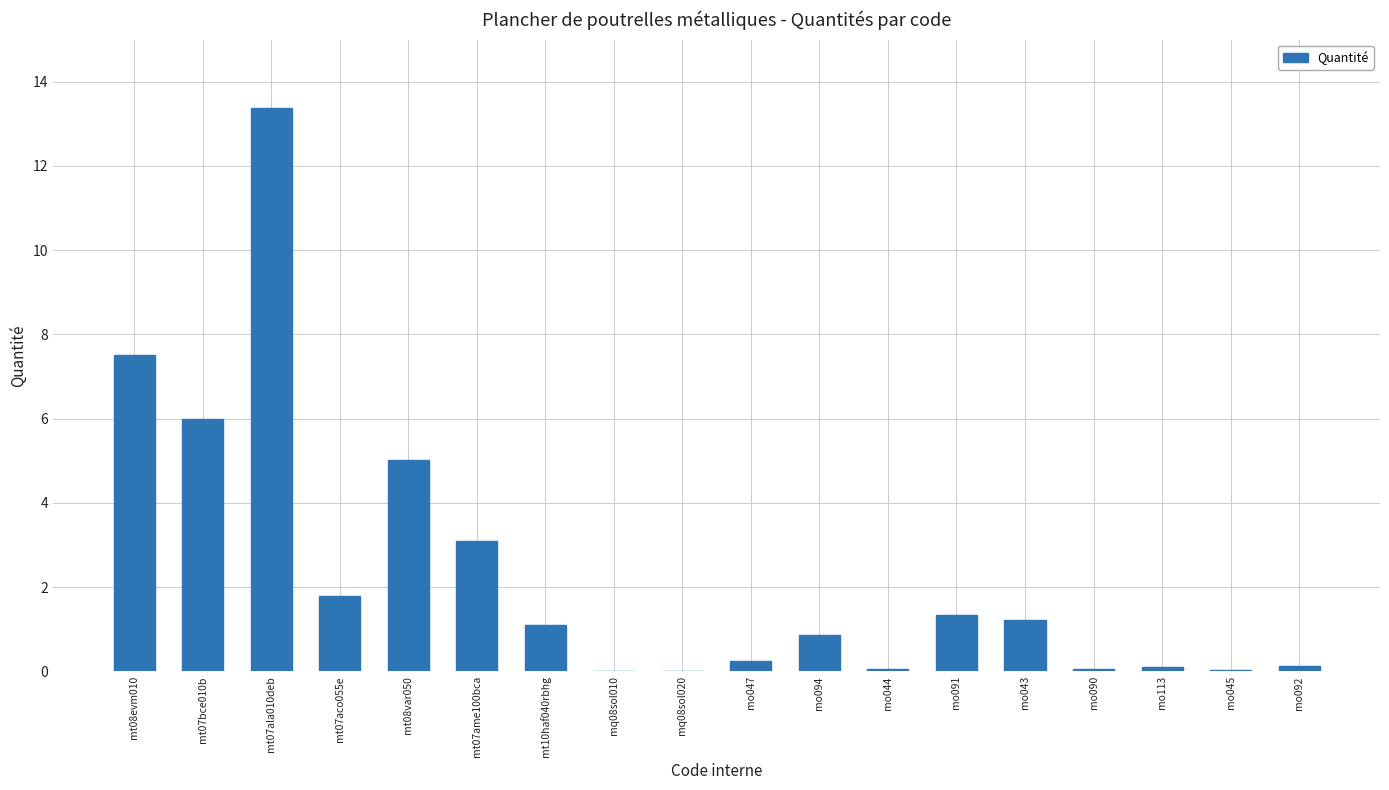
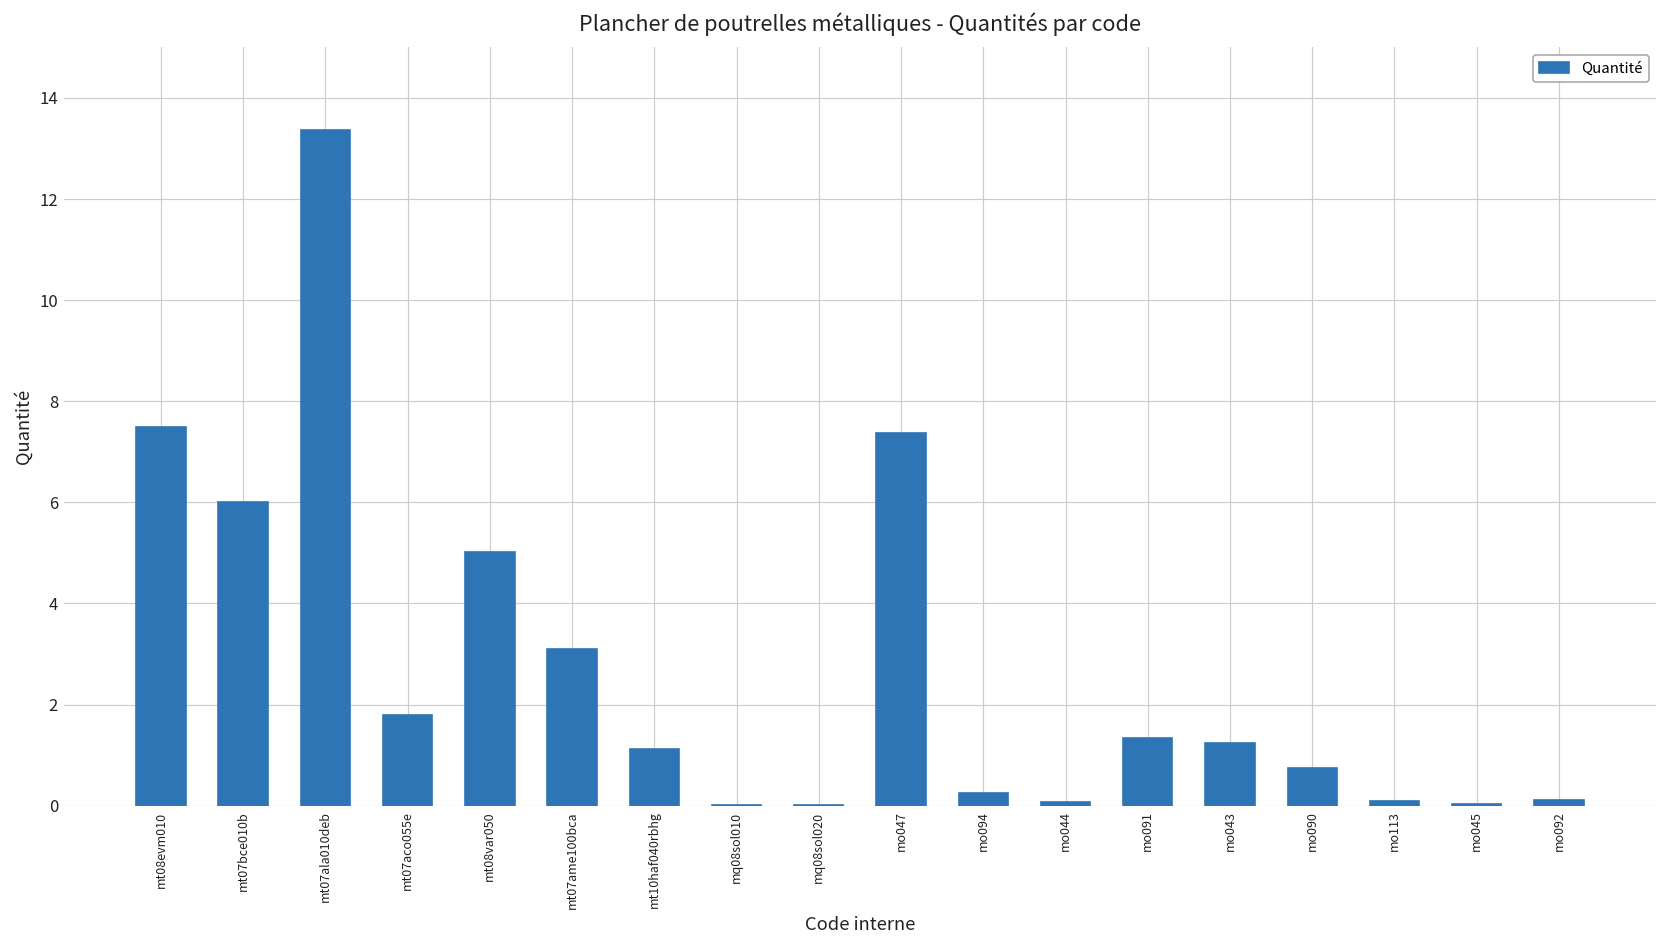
mo047: 0.2 -> 7.4
mo094: 0.9 -> 0.2
mo090: 0.1 -> 0.8
